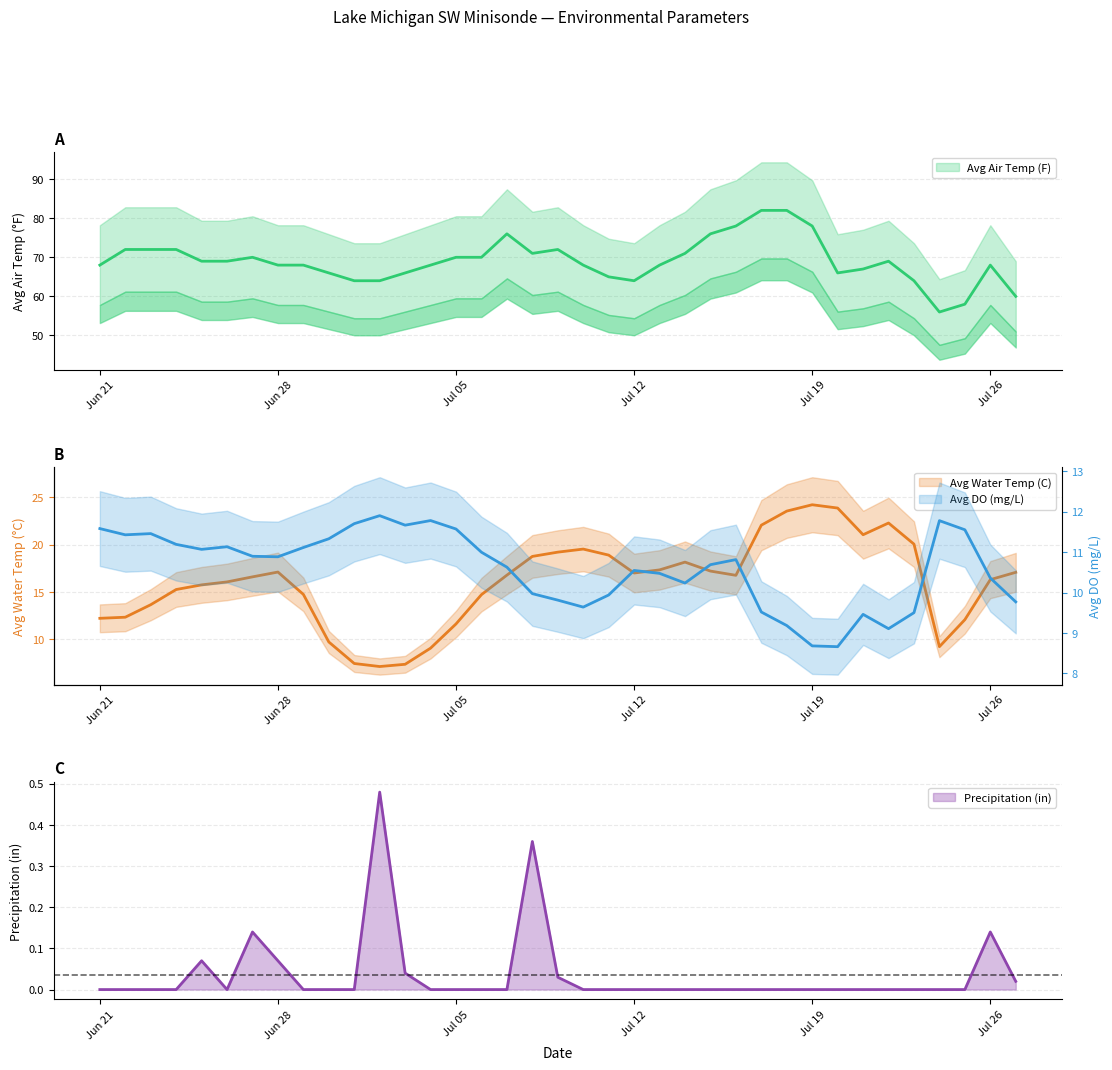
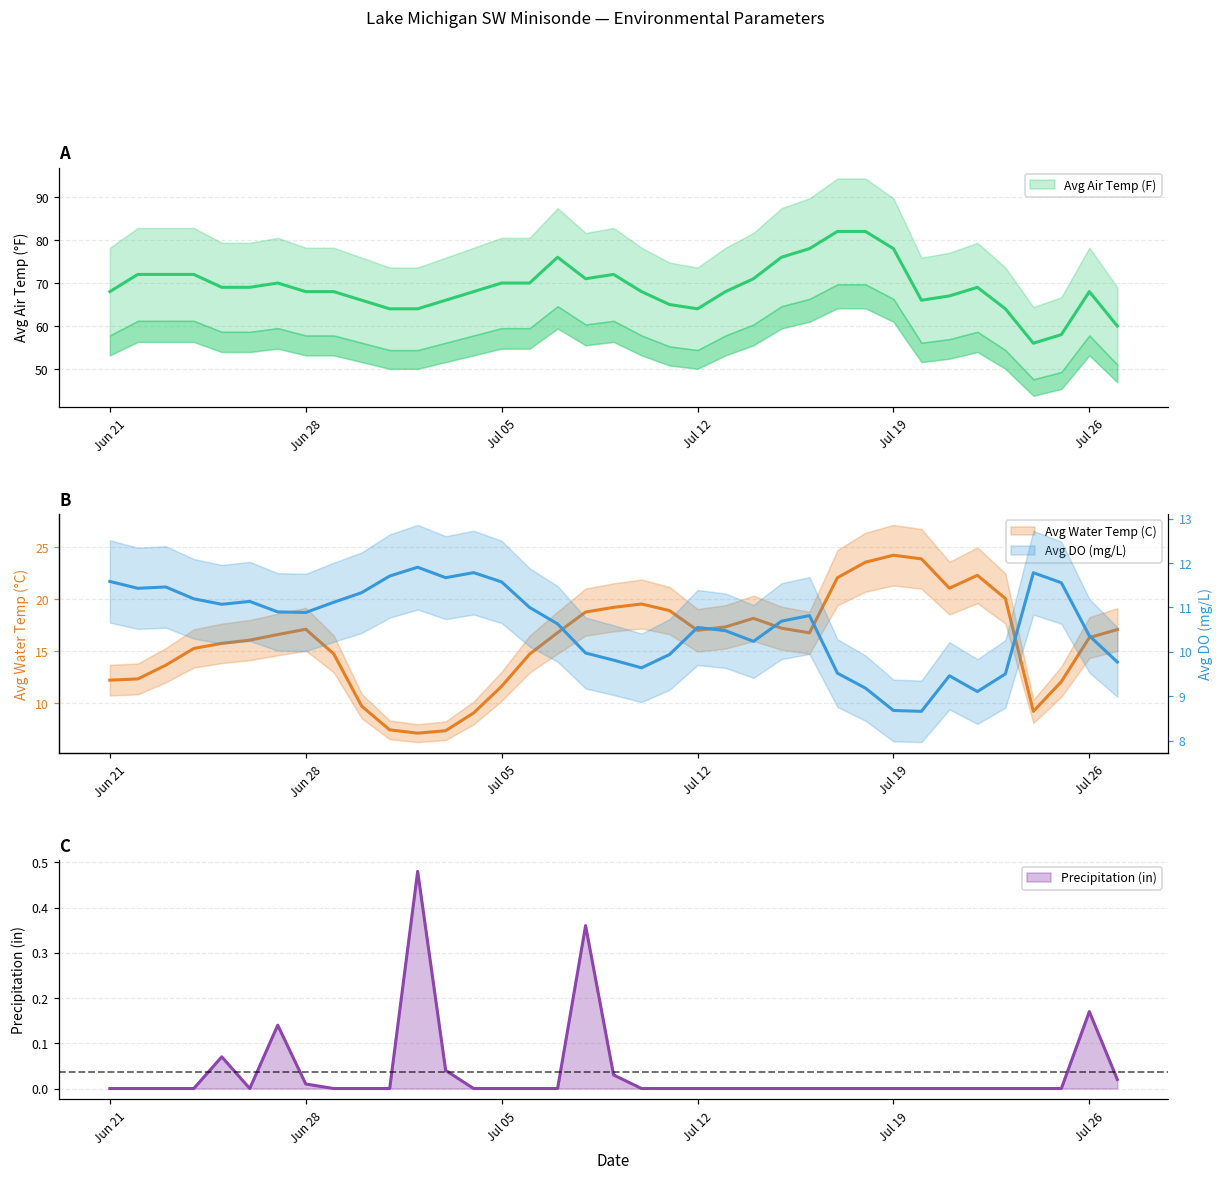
C, Jun 28: 0.07 -> 0.01
C, Jul 26: 0.14 -> 0.17
